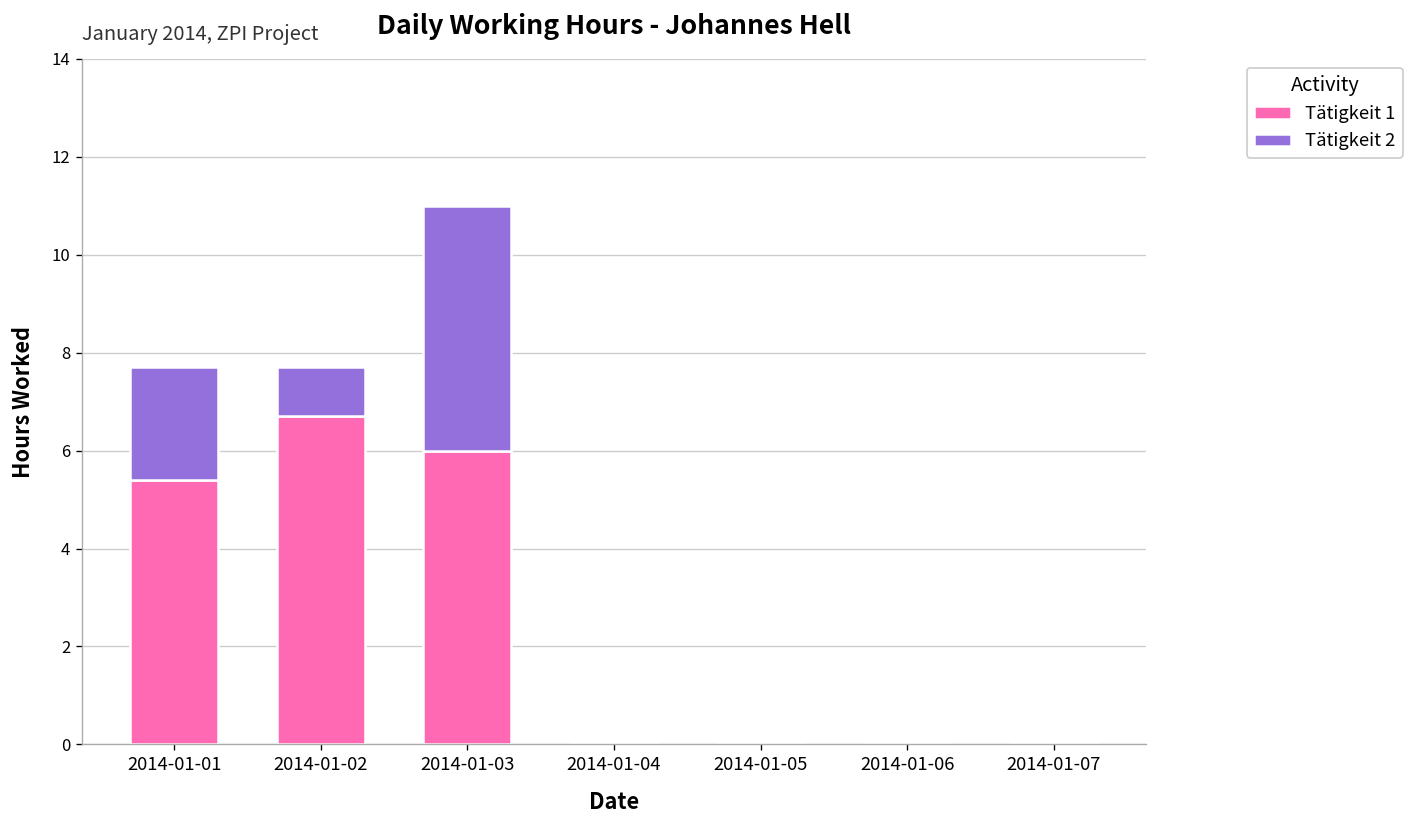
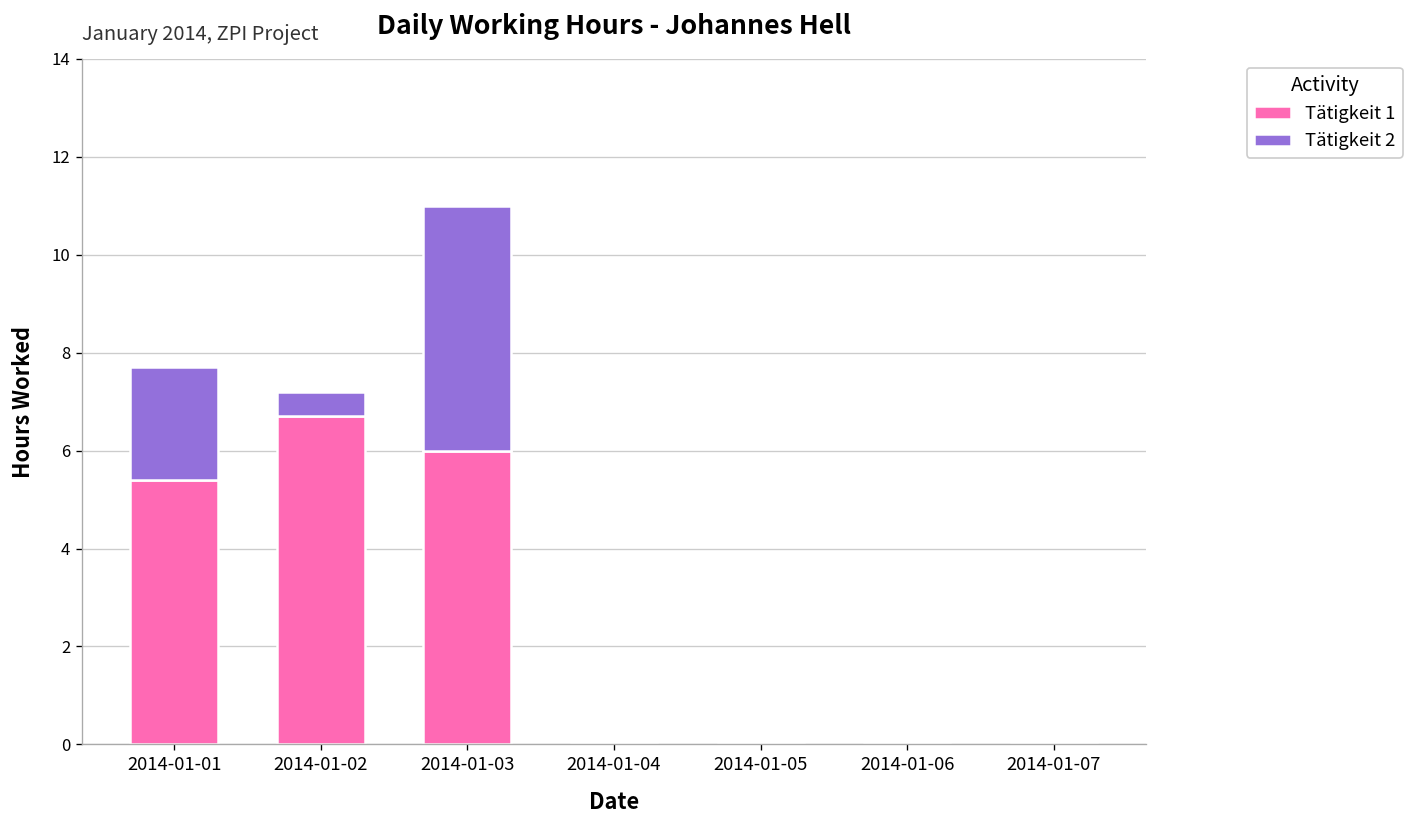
Tätigkeit 2, 2014-01-02: 1.0 -> 0.5
